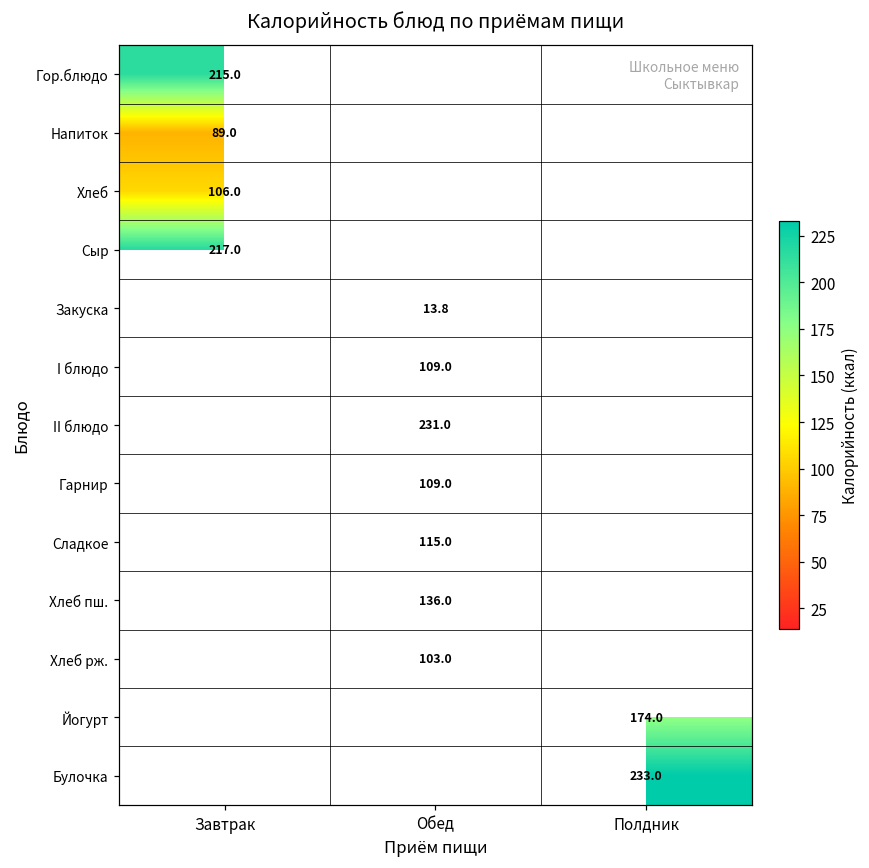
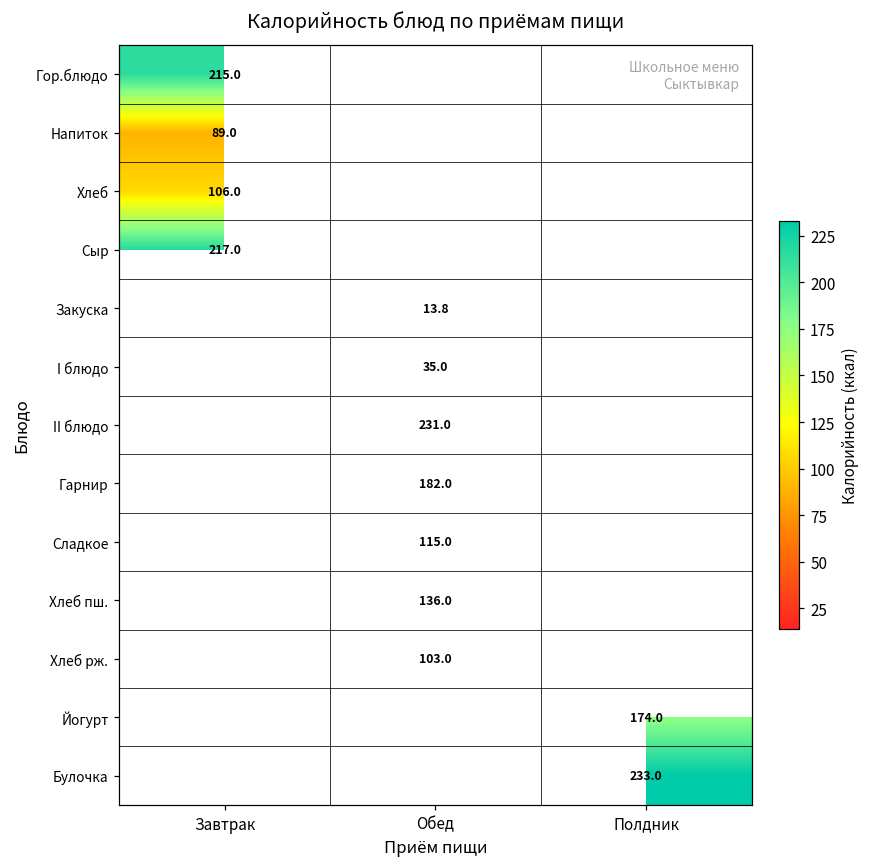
I блюдо, Обед: 109.0 -> 35.0
Гарнир, Обед: 109.0 -> 182.0
